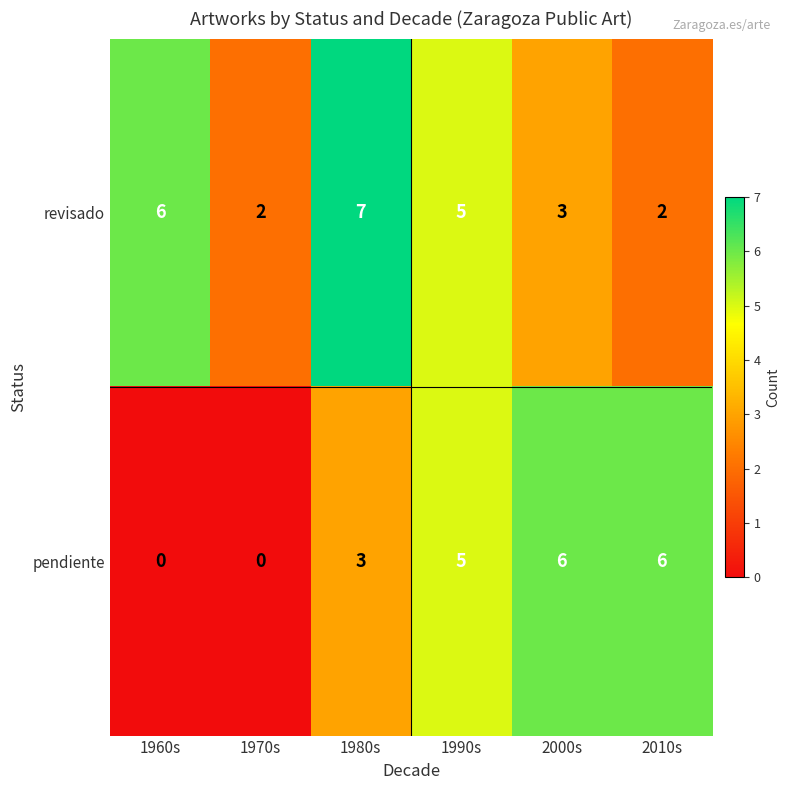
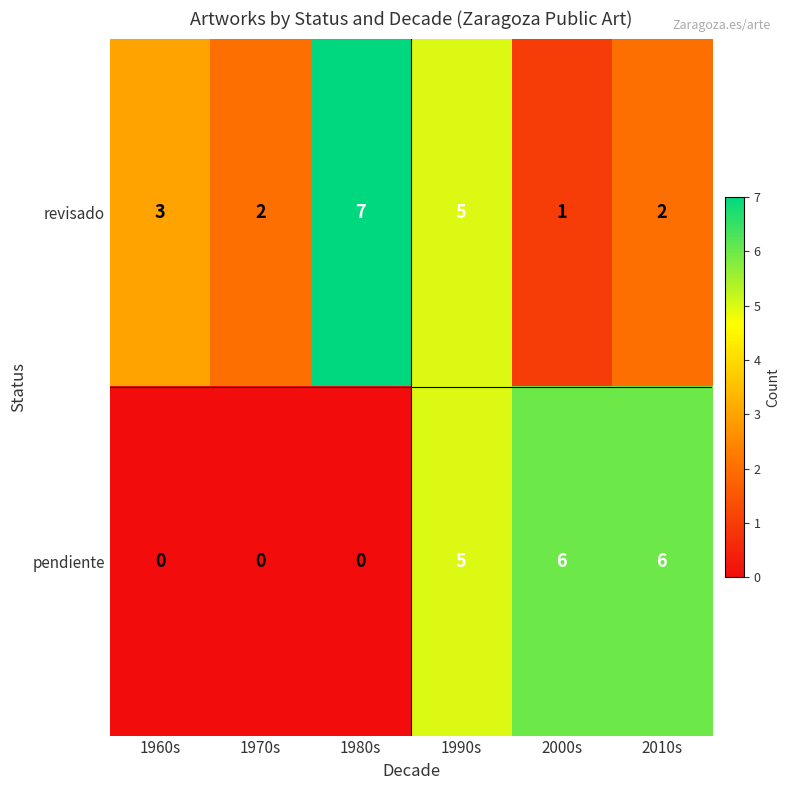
revisado, 1960s: 6 -> 3
revisado, 2000s: 3 -> 1
pendiente, 1980s: 3 -> 0
